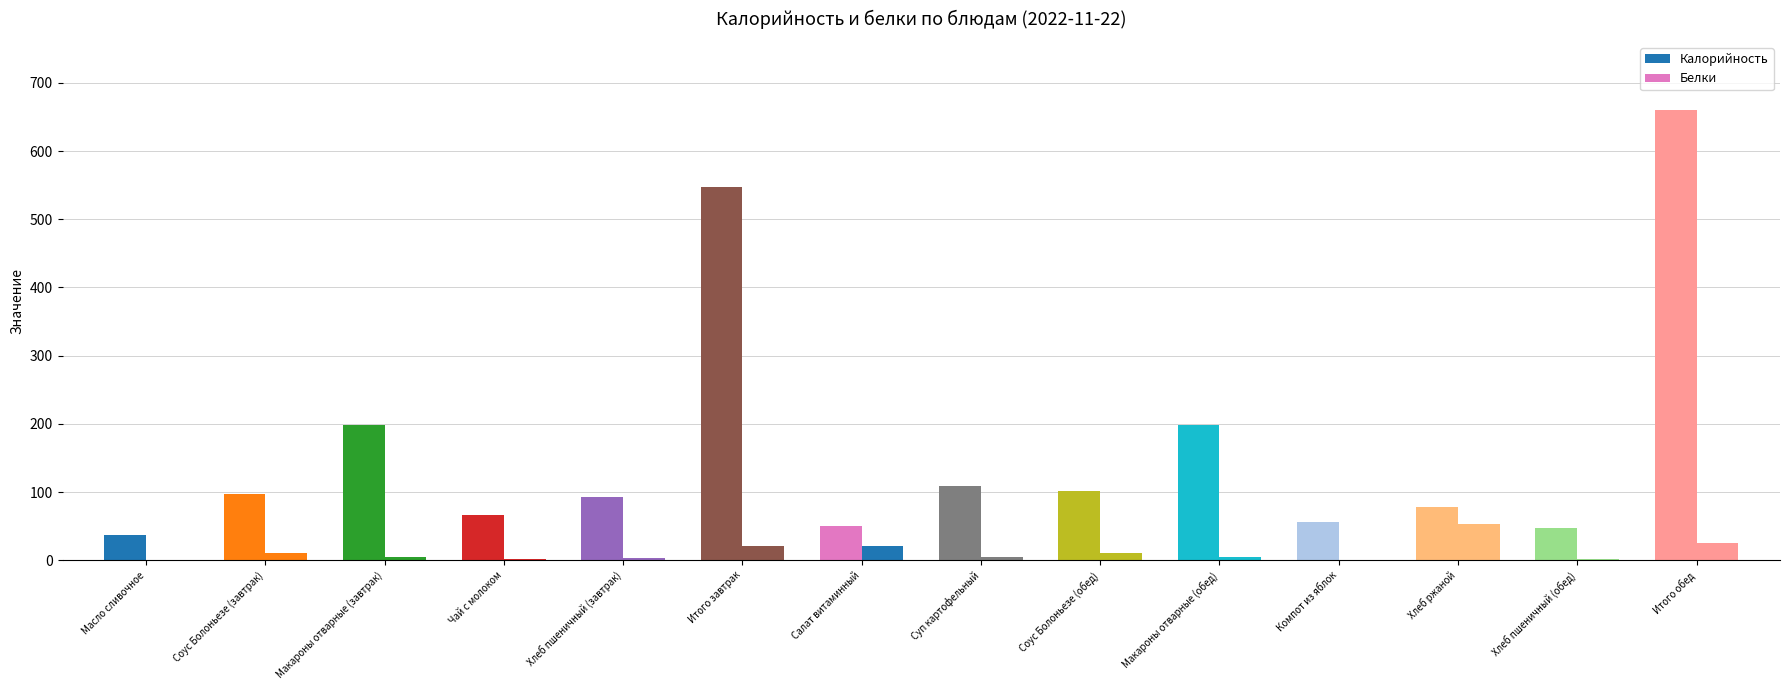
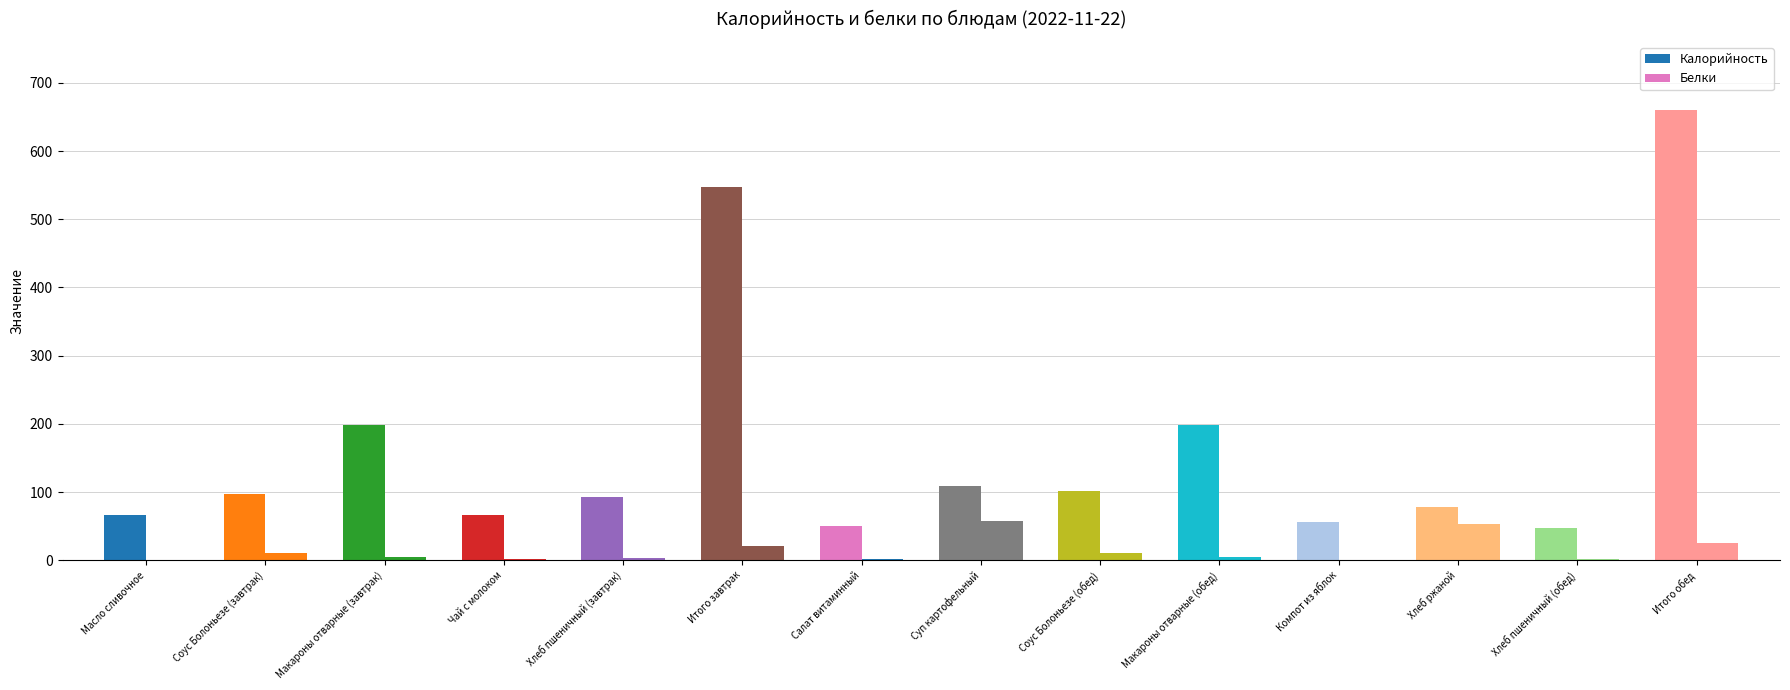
Калорийность, Масло сливочное: 40 -> 70
Белки, Салат витаминный: 20 -> 0
Белки, Суп картофельный: 0 -> 60
